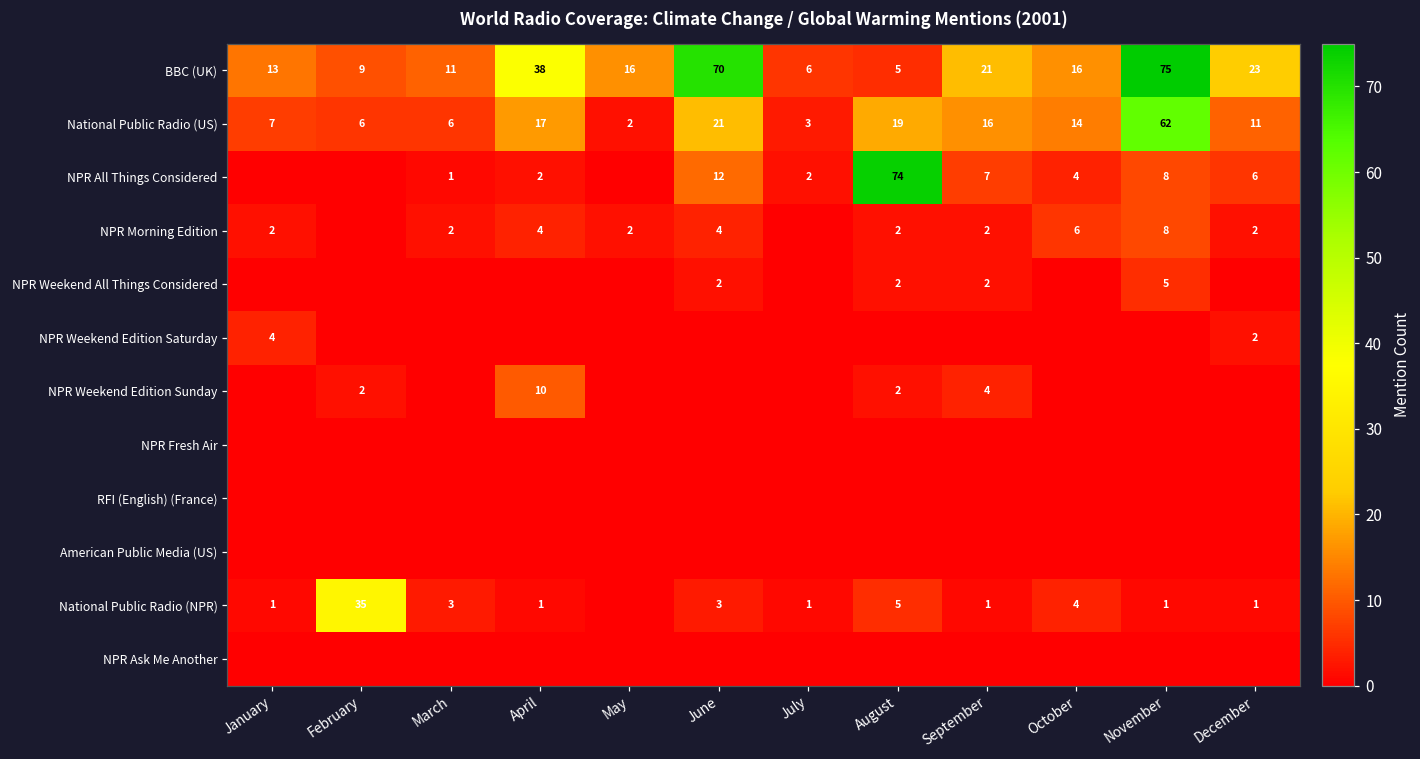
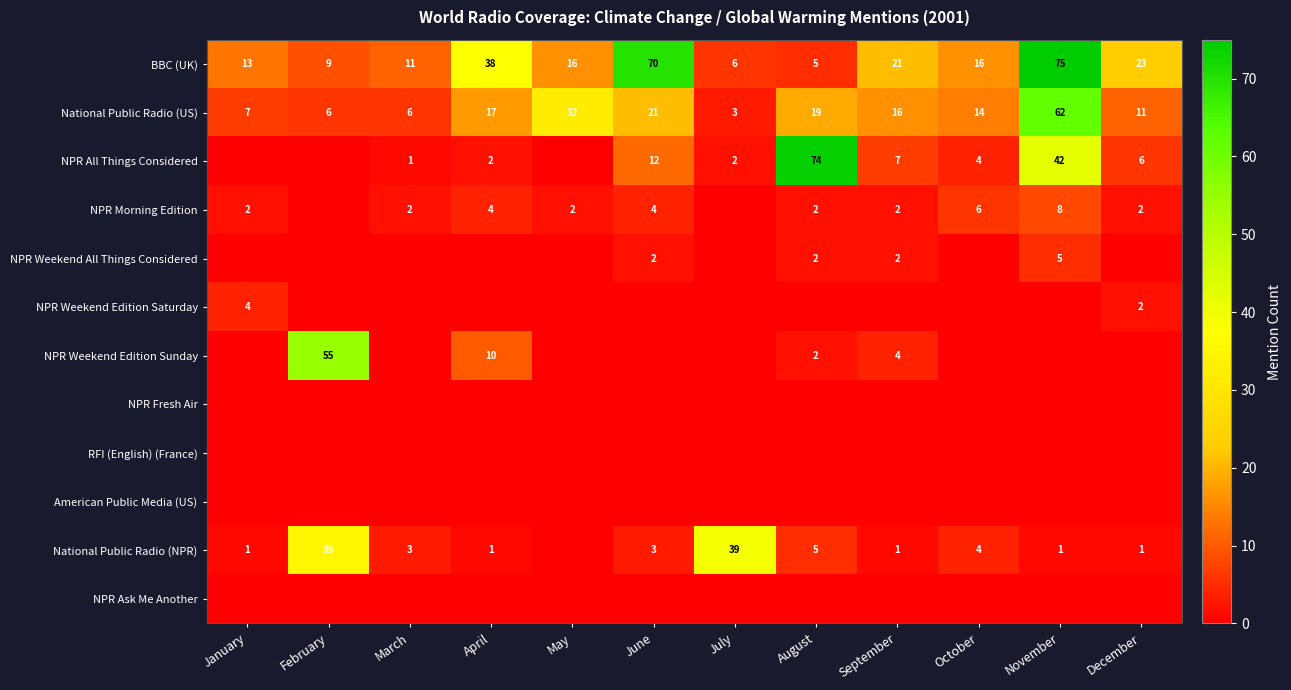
National Public Radio (US), May: 2 -> 32
NPR All Things Considered, November: 8 -> 42
NPR Weekend Edition Sunday, February: 2 -> 55
National Public Radio (NPR), July: 1 -> 39
